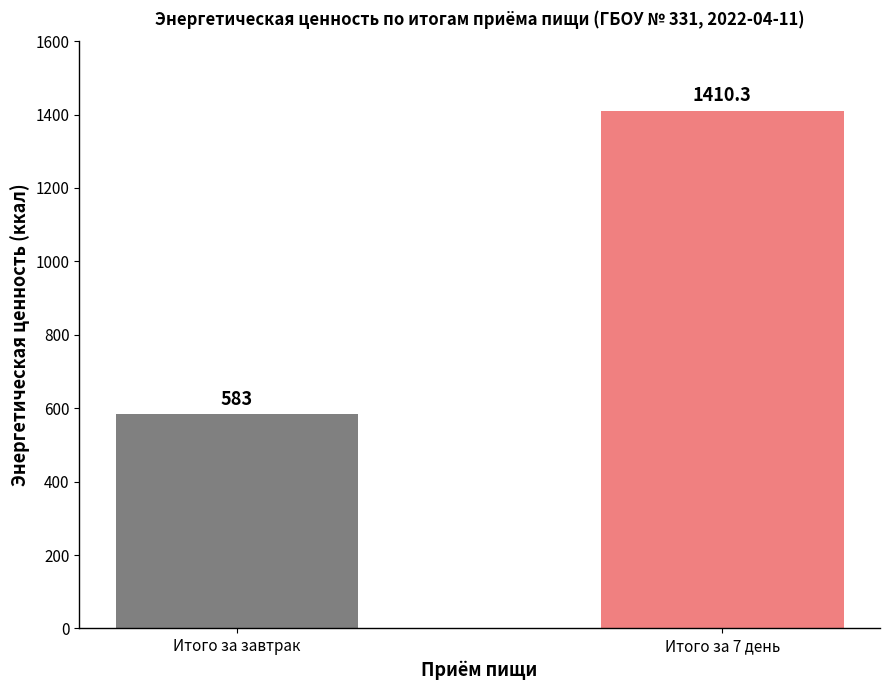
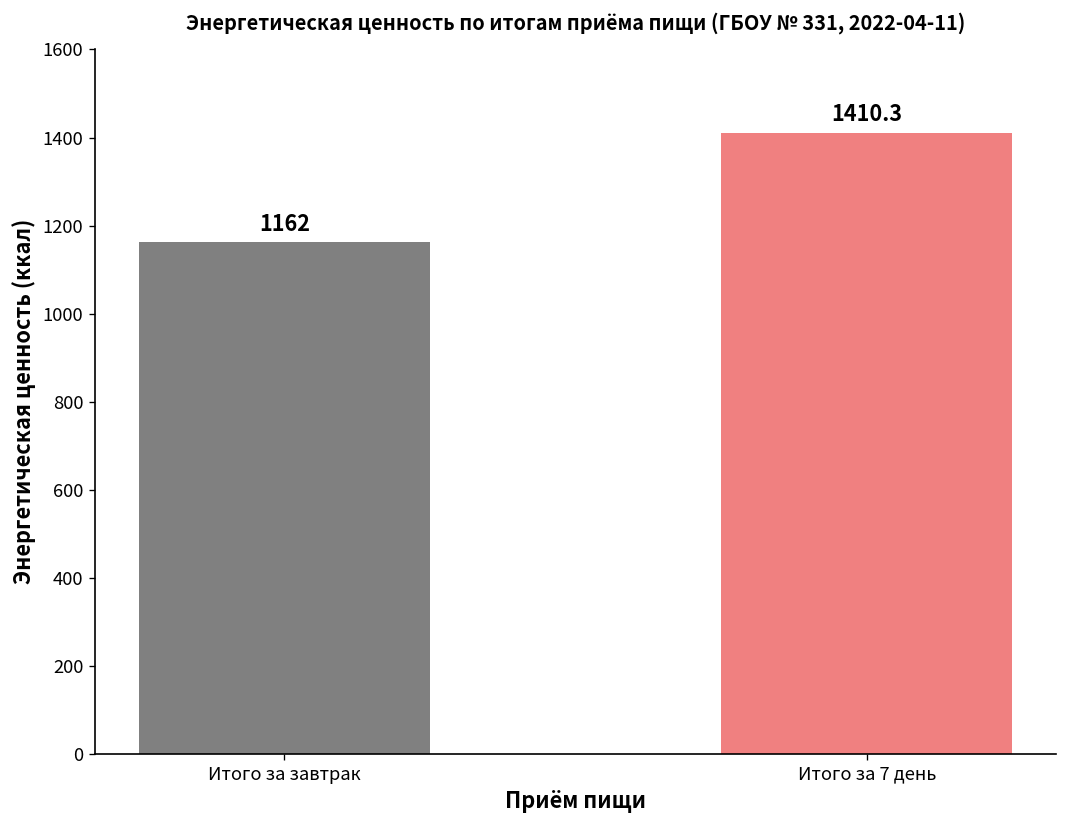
Итого за завтрак: 583 -> 1162
